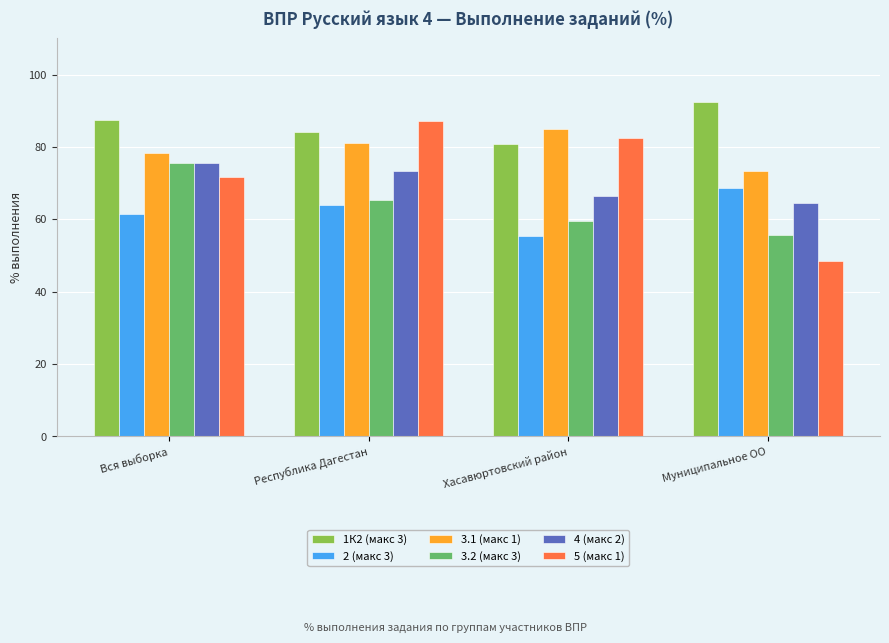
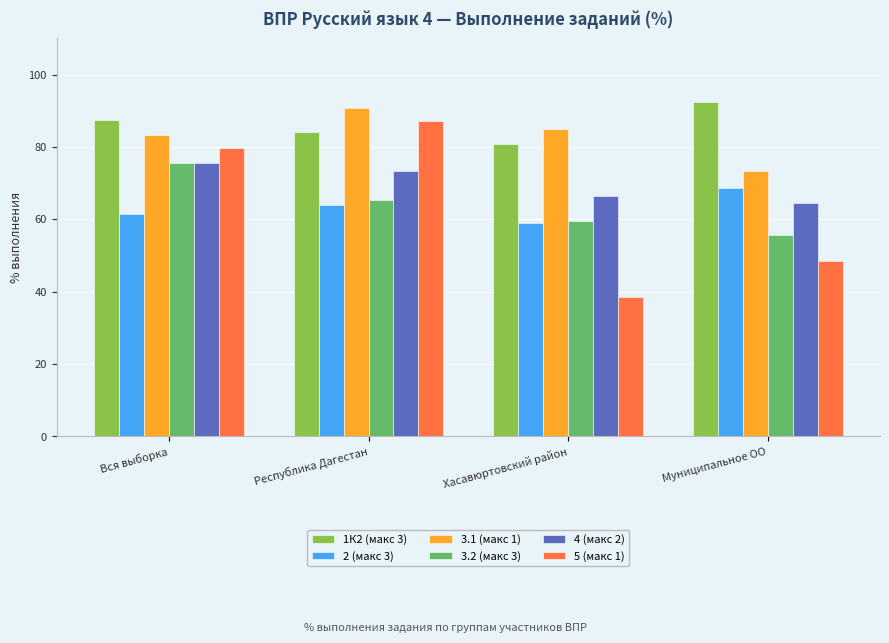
3.1 (макс 1), Вся выборка: 78 -> 83
5 (макс 1), Вся выборка: 72 -> 80
3.1 (макс 1), Республика Дагестан: 81 -> 91
2 (макс 3), Хасавюртовский район: 55 -> 59
5 (макс 1), Хасавюртовский район: 83 -> 38
